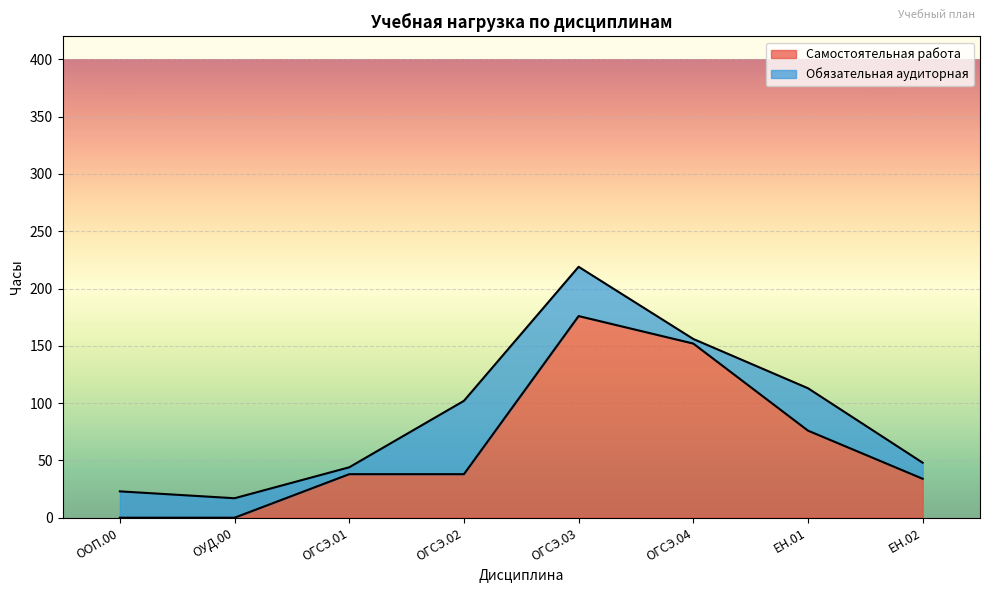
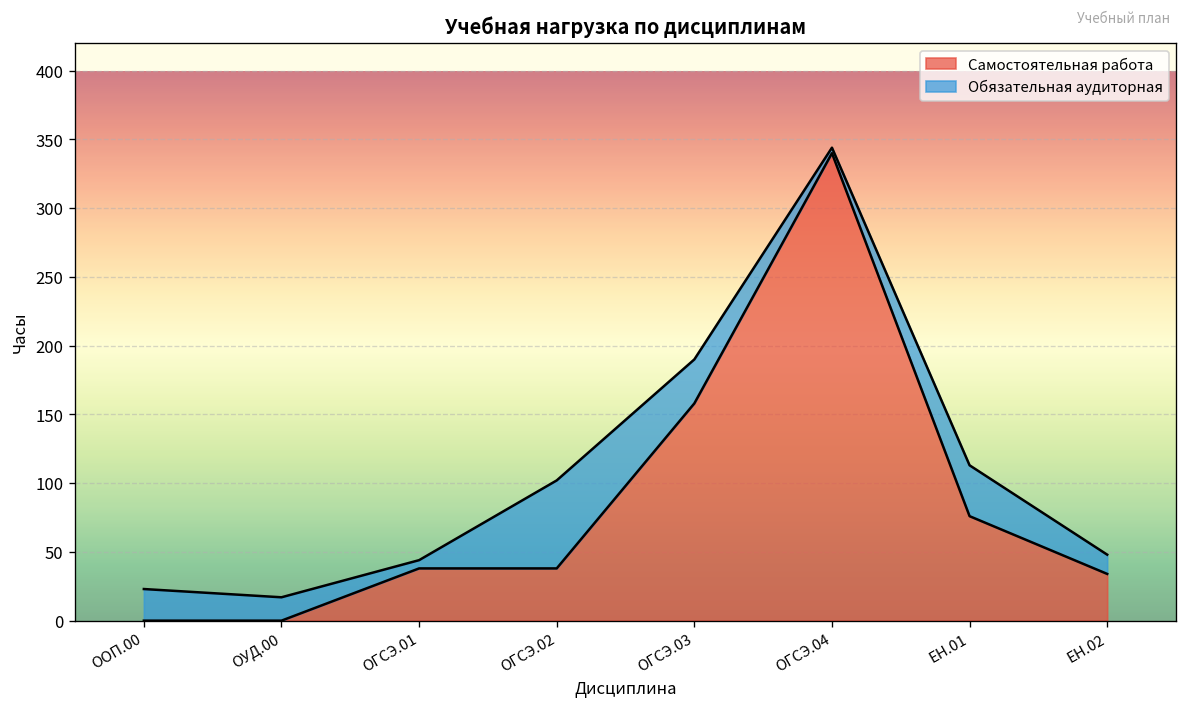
Самостоятельная работа, ОГСЭ.03: 176 -> 158
Обязательная аудиторная, ОГСЭ.03: 43 -> 32
Самостоятельная работа, ОГСЭ.04: 152 -> 340
